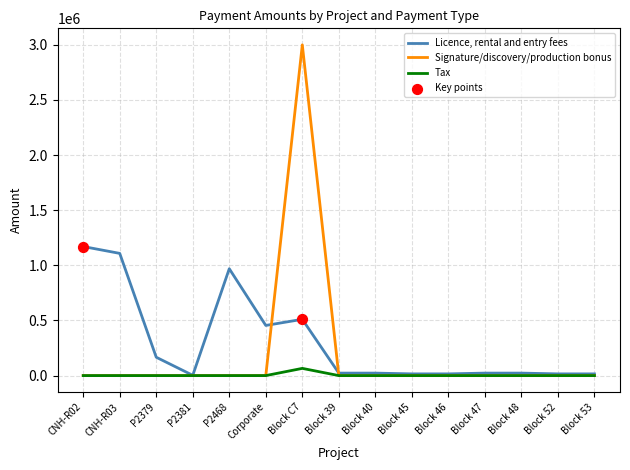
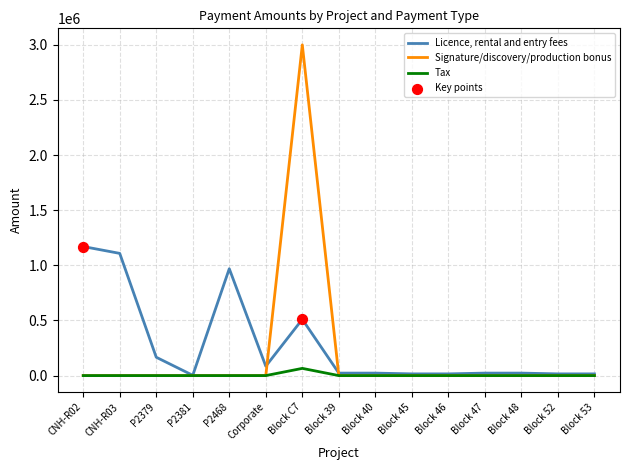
Licence, rental and entry fees, Corporate: 450000 -> 90000
